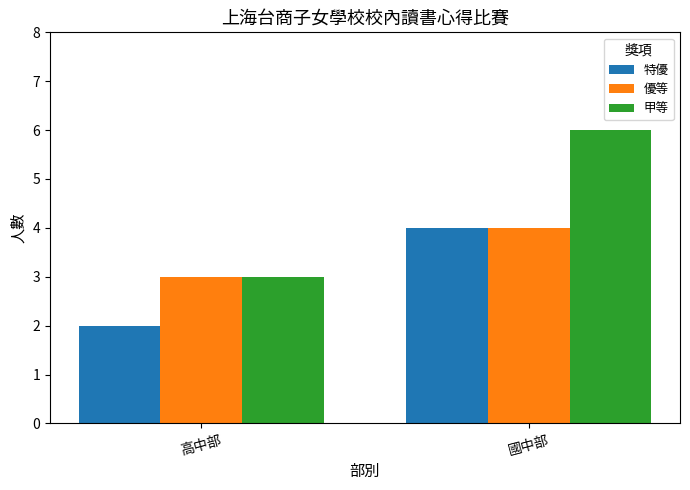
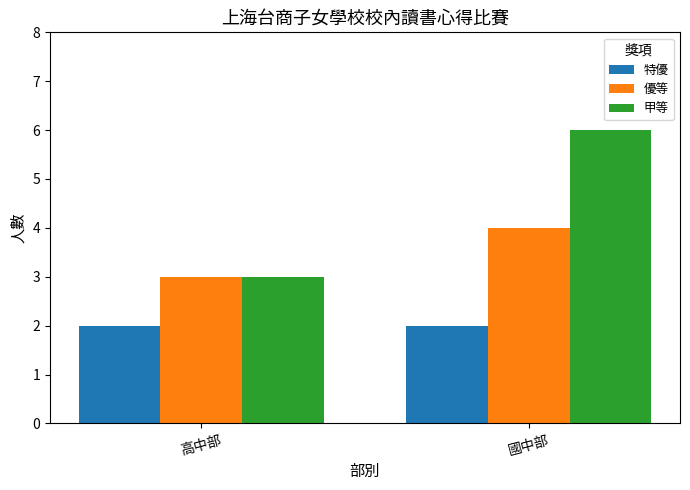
特優, 國中部: 4 -> 2
